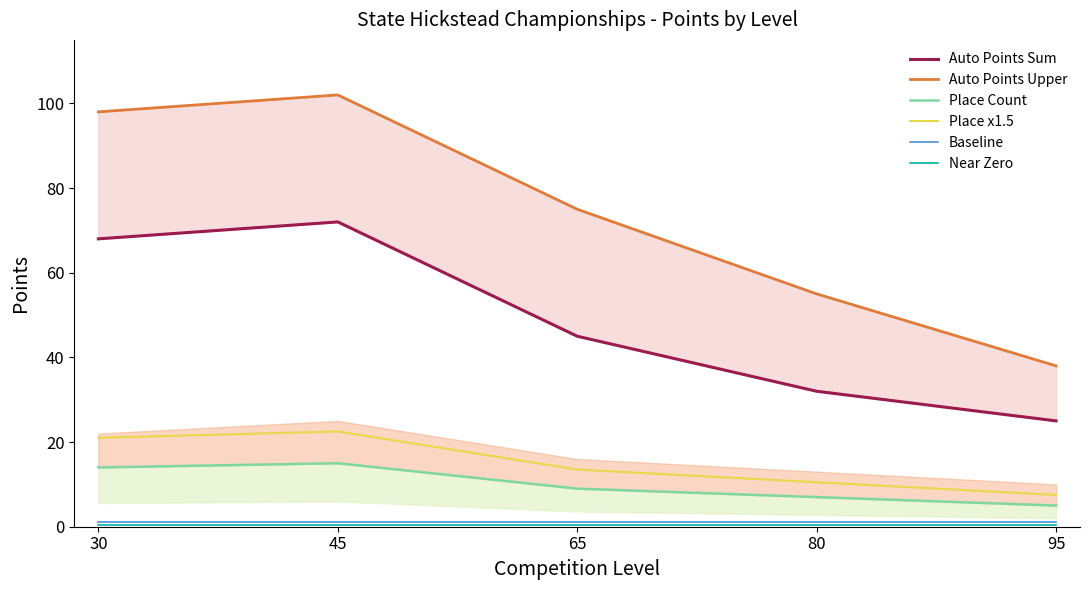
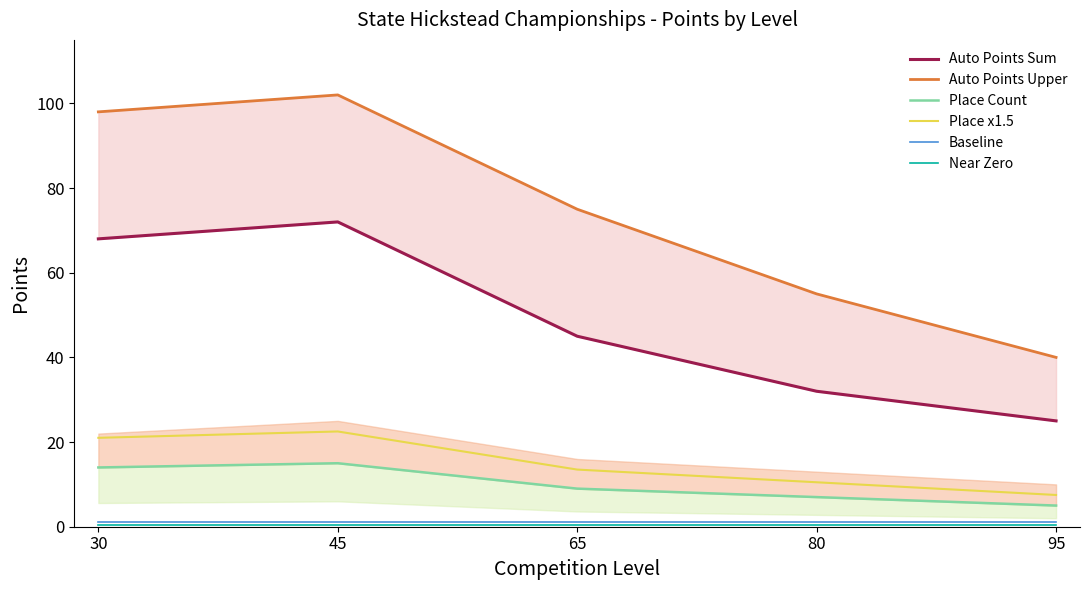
Auto Points Upper, 95: 38 -> 40
